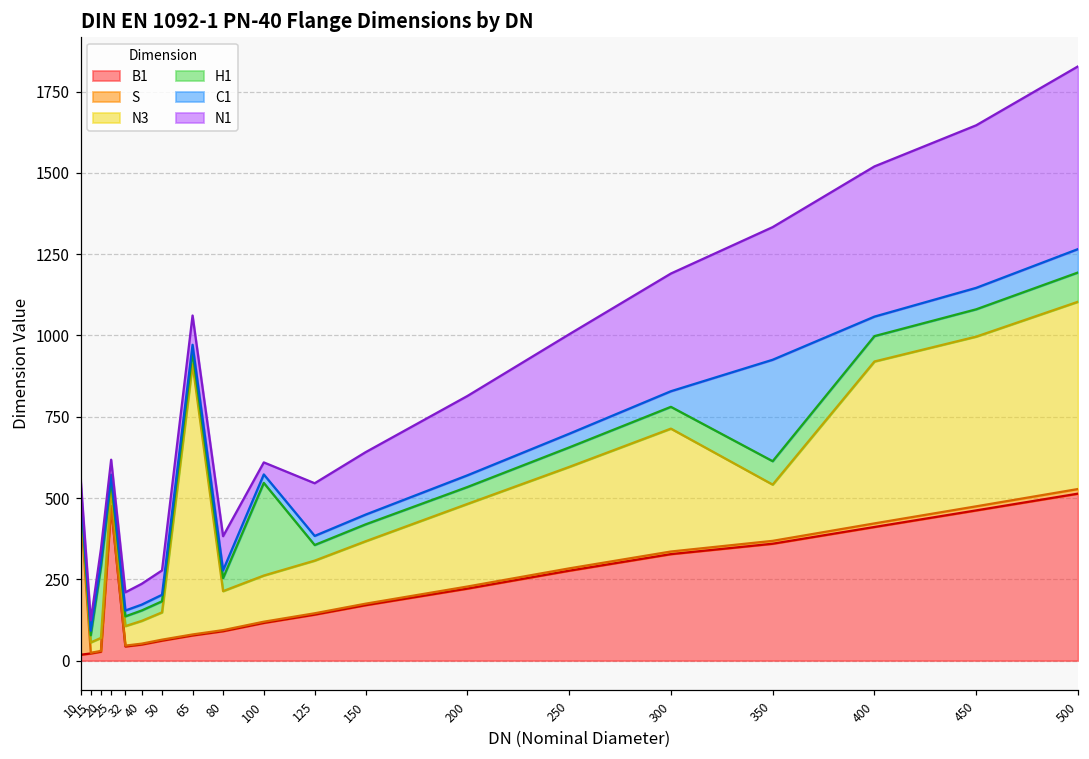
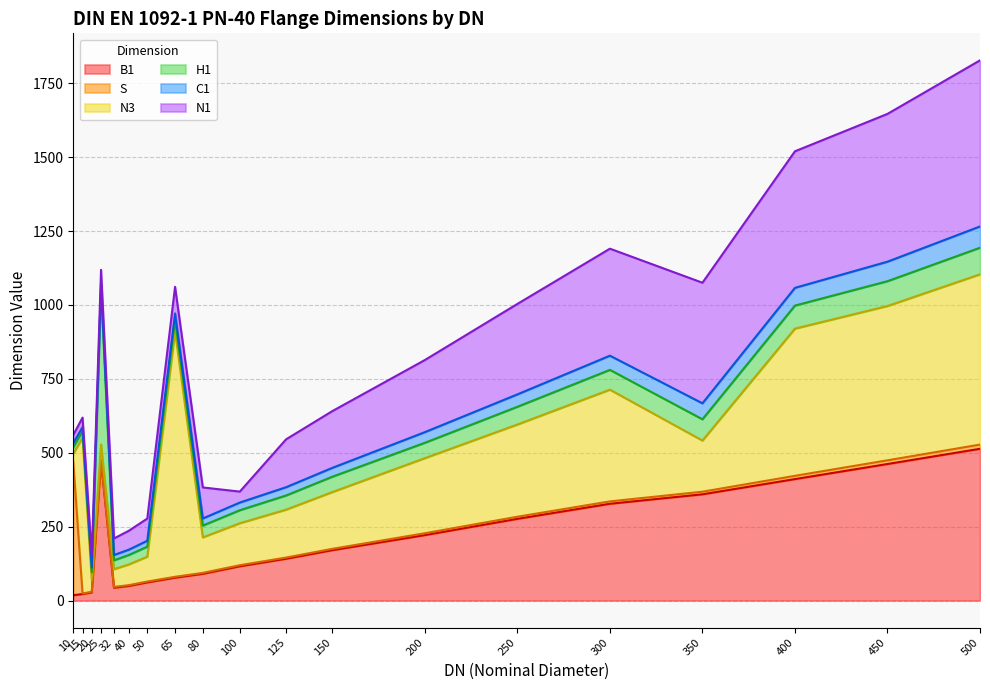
N3, 15: 30 -> 530
H1, 20: 220 -> 30
H1, 25: 30 -> 530
H1, 100: 290 -> 40
C1, 350: 310 -> 50
